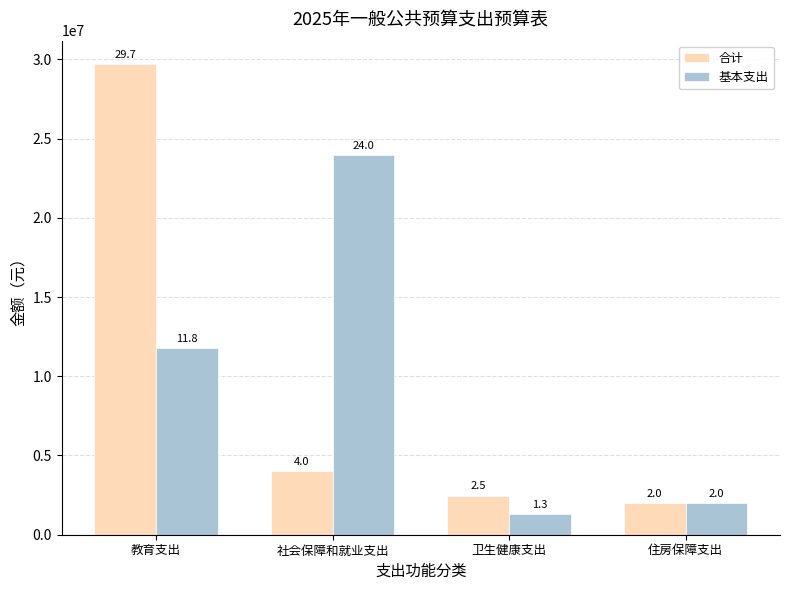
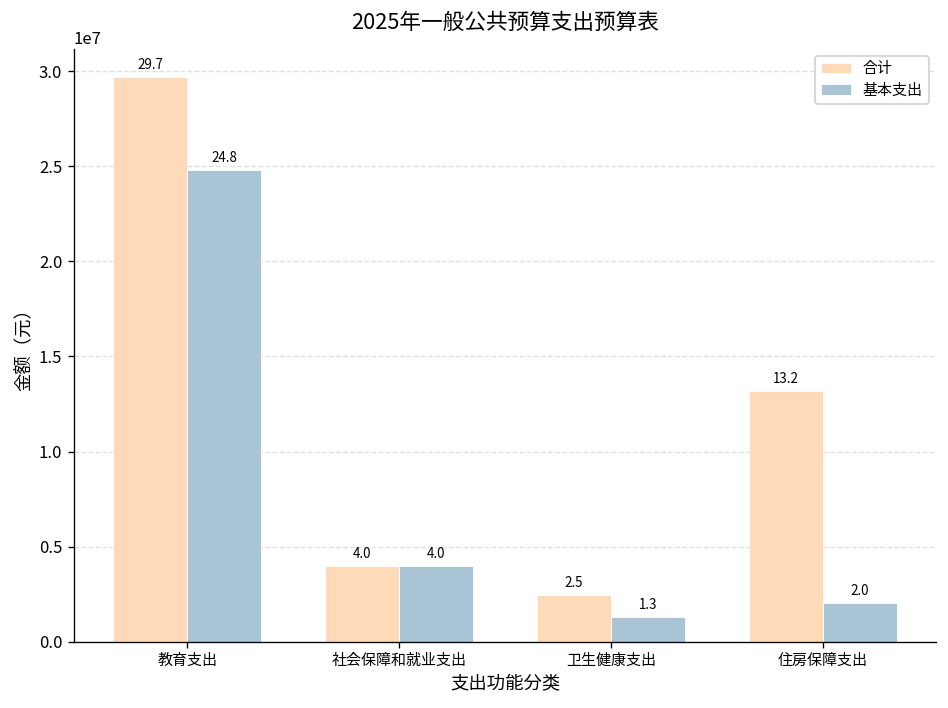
基本支出, 教育支出: 11.8 -> 24.8
基本支出, 社会保障和就业支出: 24.0 -> 4.0
合计, 住房保障支出: 2.0 -> 13.2
